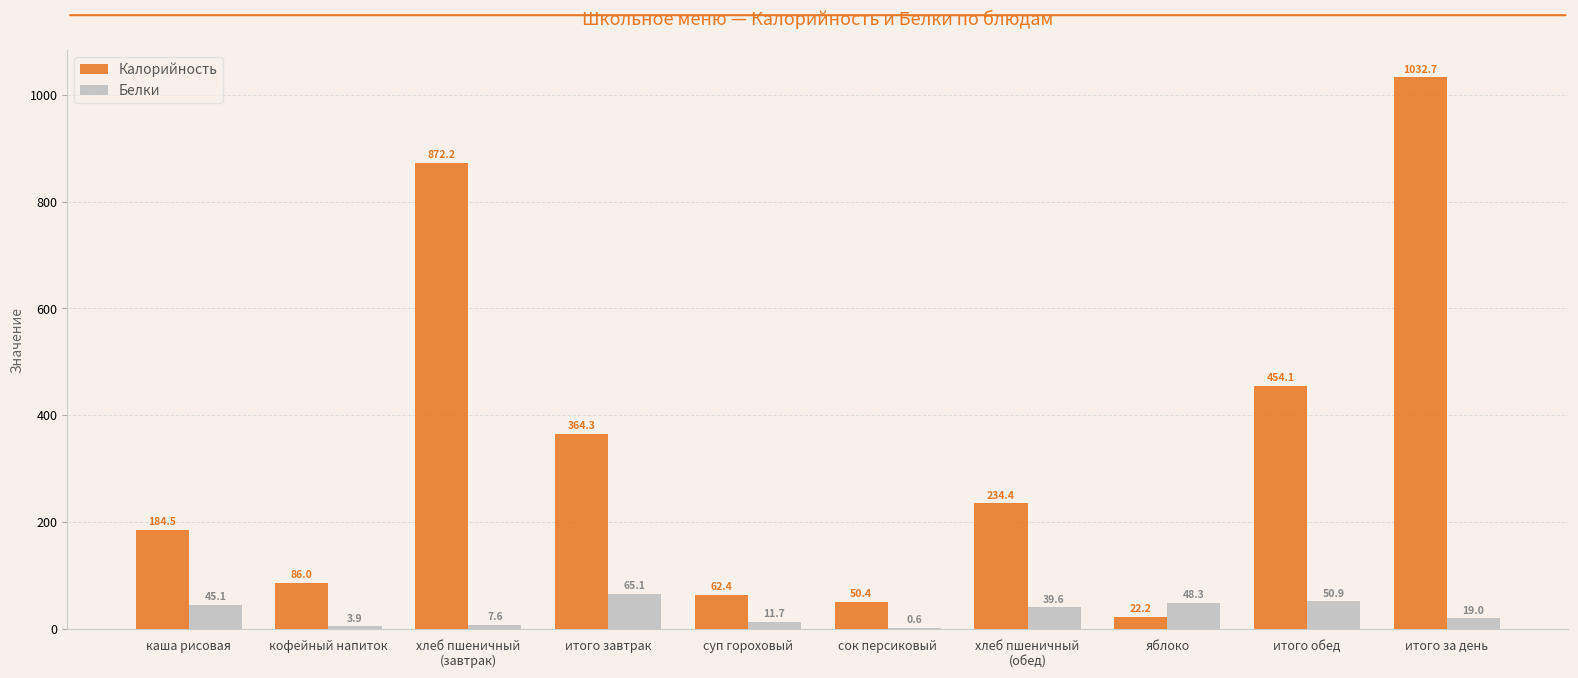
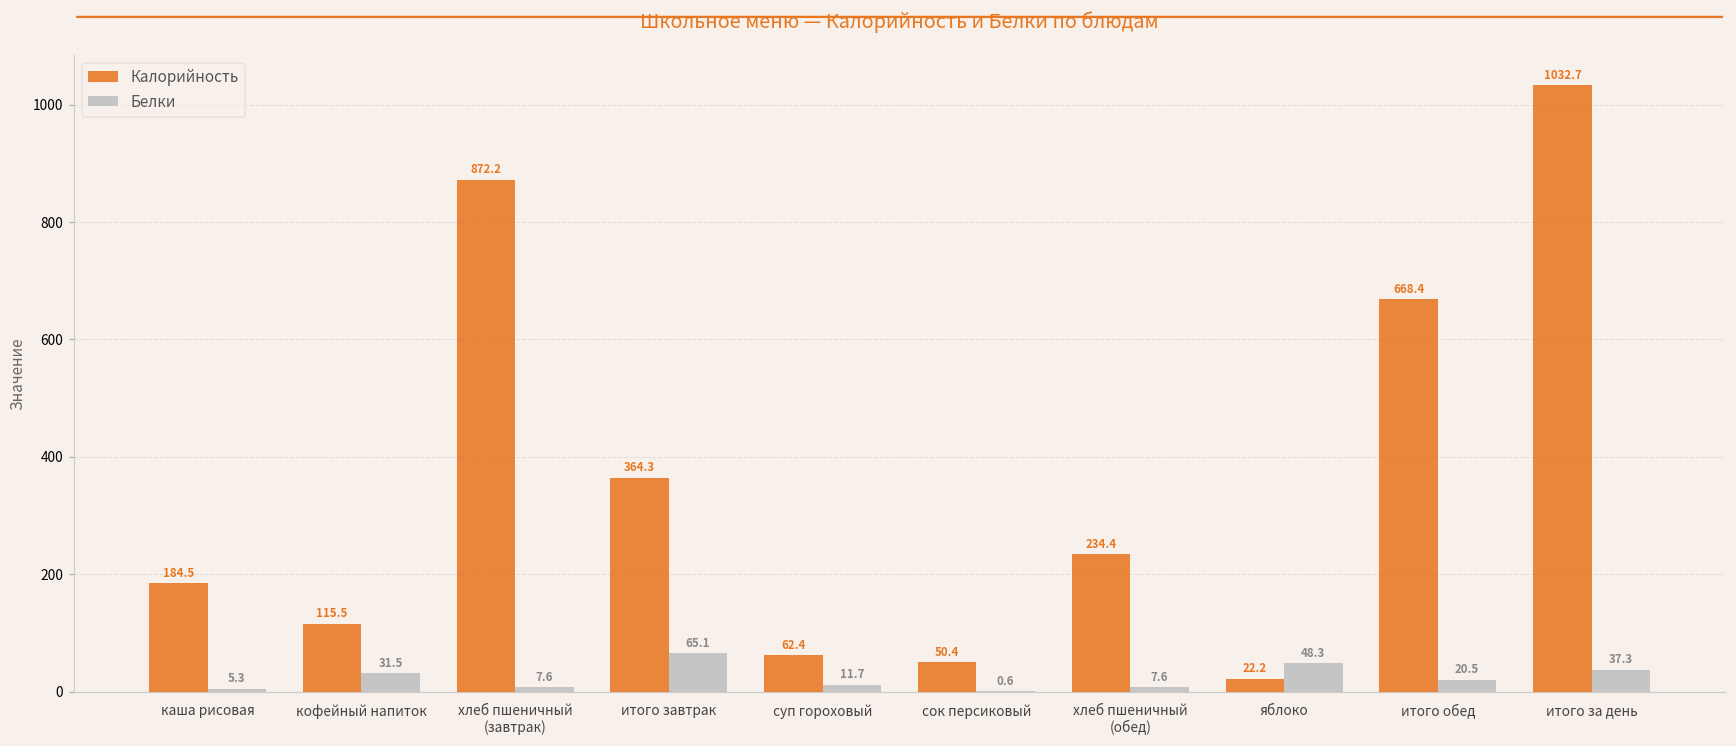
Белки, каша рисовая: 45.1 -> 5.3
Калорийность, кофейный напиток: 86.0 -> 115.5
Белки, кофейный напиток: 3.9 -> 31.5
Белки, хлеб пшеничный (обед): 39.6 -> 7.6
Калорийность, итого обед: 454.1 -> 668.4
Белки, итого обед: 50.9 -> 20.5
Белки, итого за день: 19.0 -> 37.3
